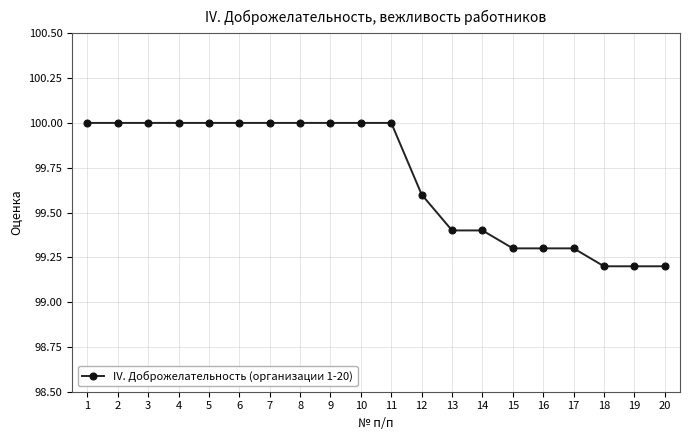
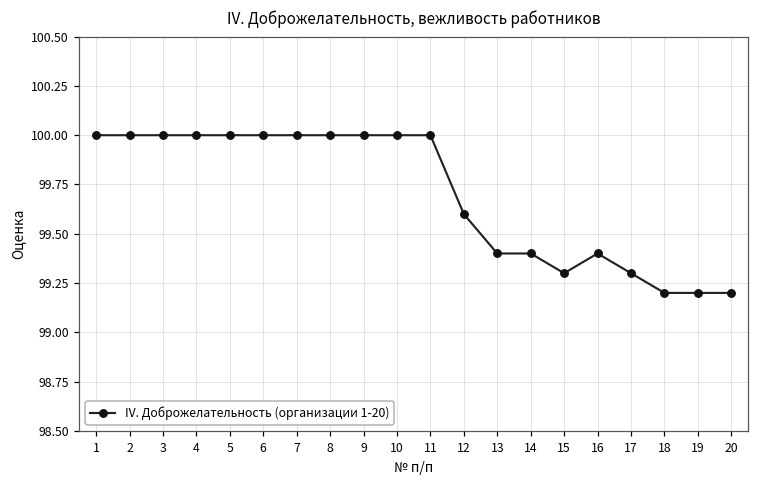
16: 99.3 -> 99.4
